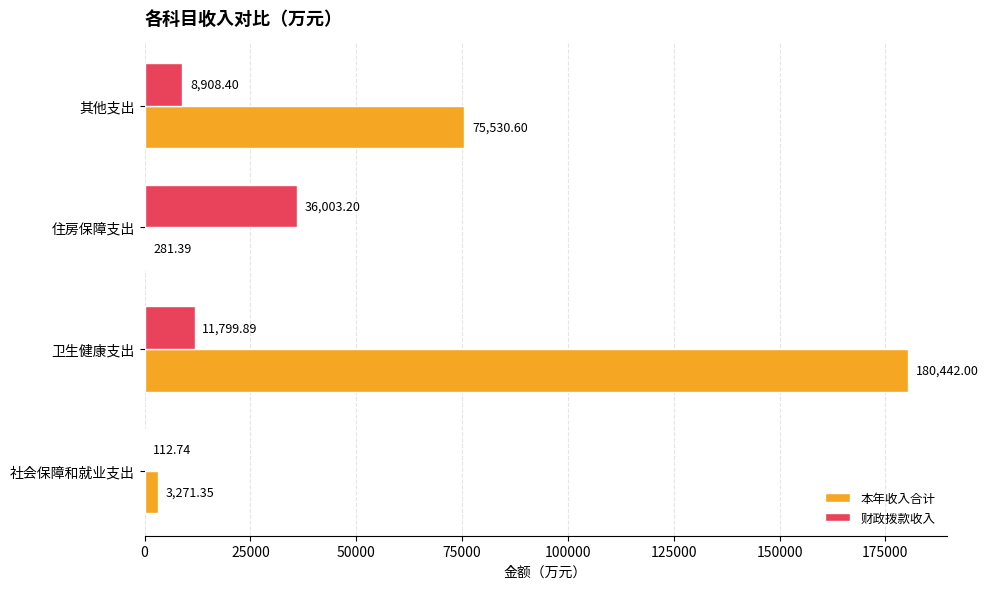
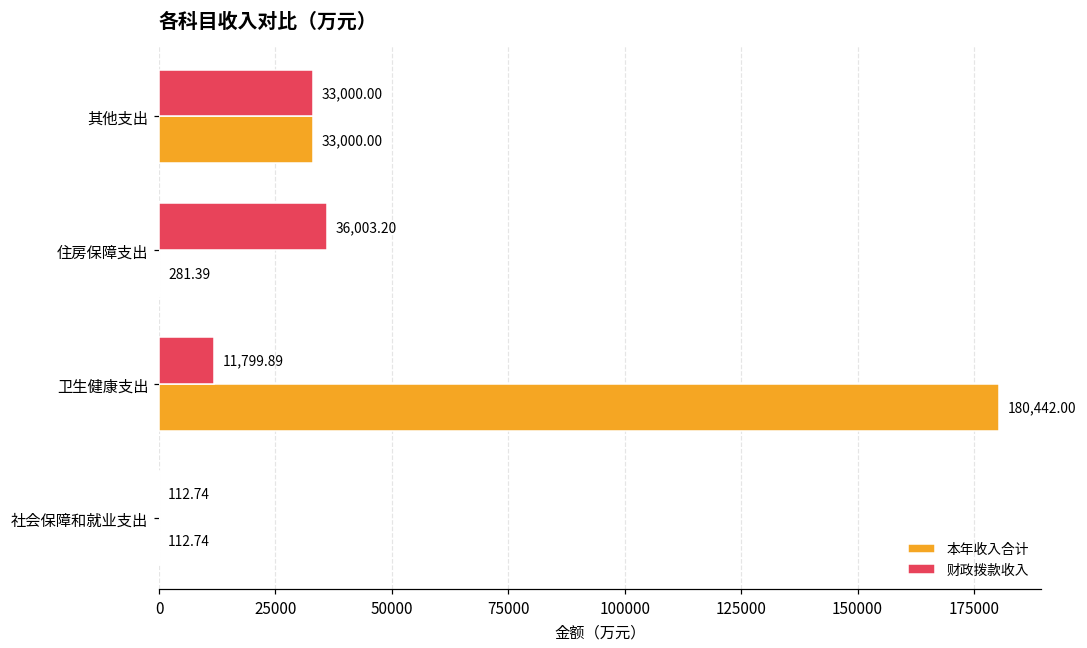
财政拨款收入, 其他支出: 8,908.40 -> 33,000.00
本年收入合计, 其他支出: 75,530.60 -> 33,000.00
本年收入合计, 社会保障和就业支出: 3,271.35 -> 112.74
